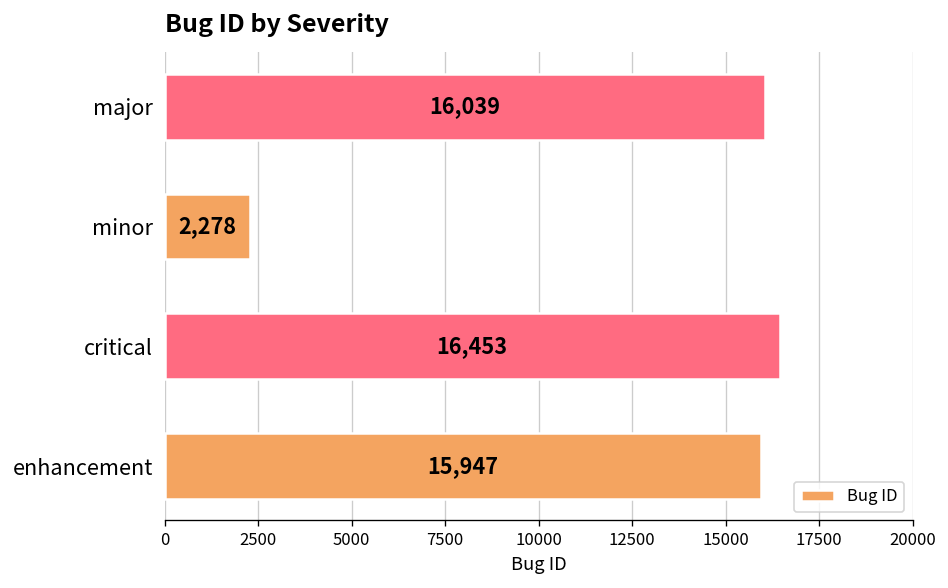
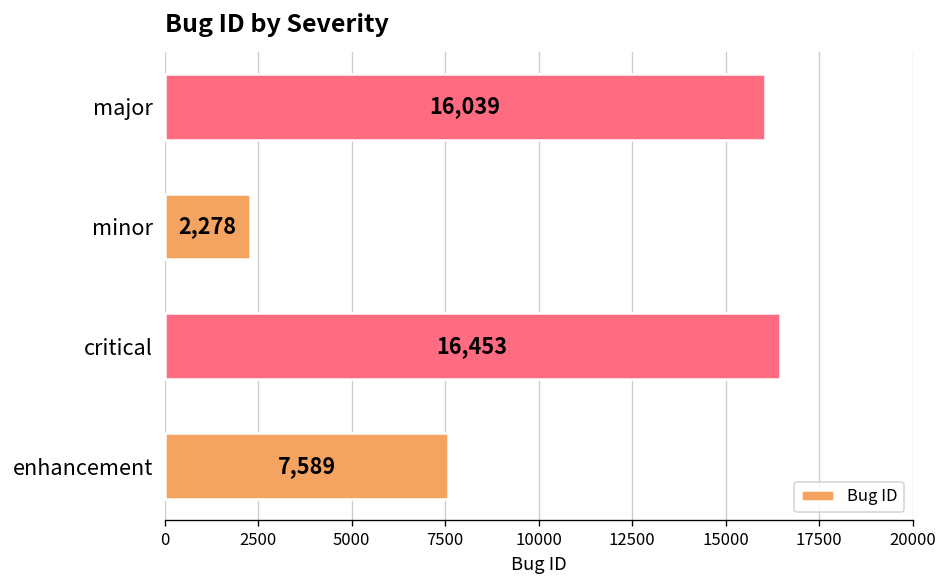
enhancement: 15,947 -> 7,589
